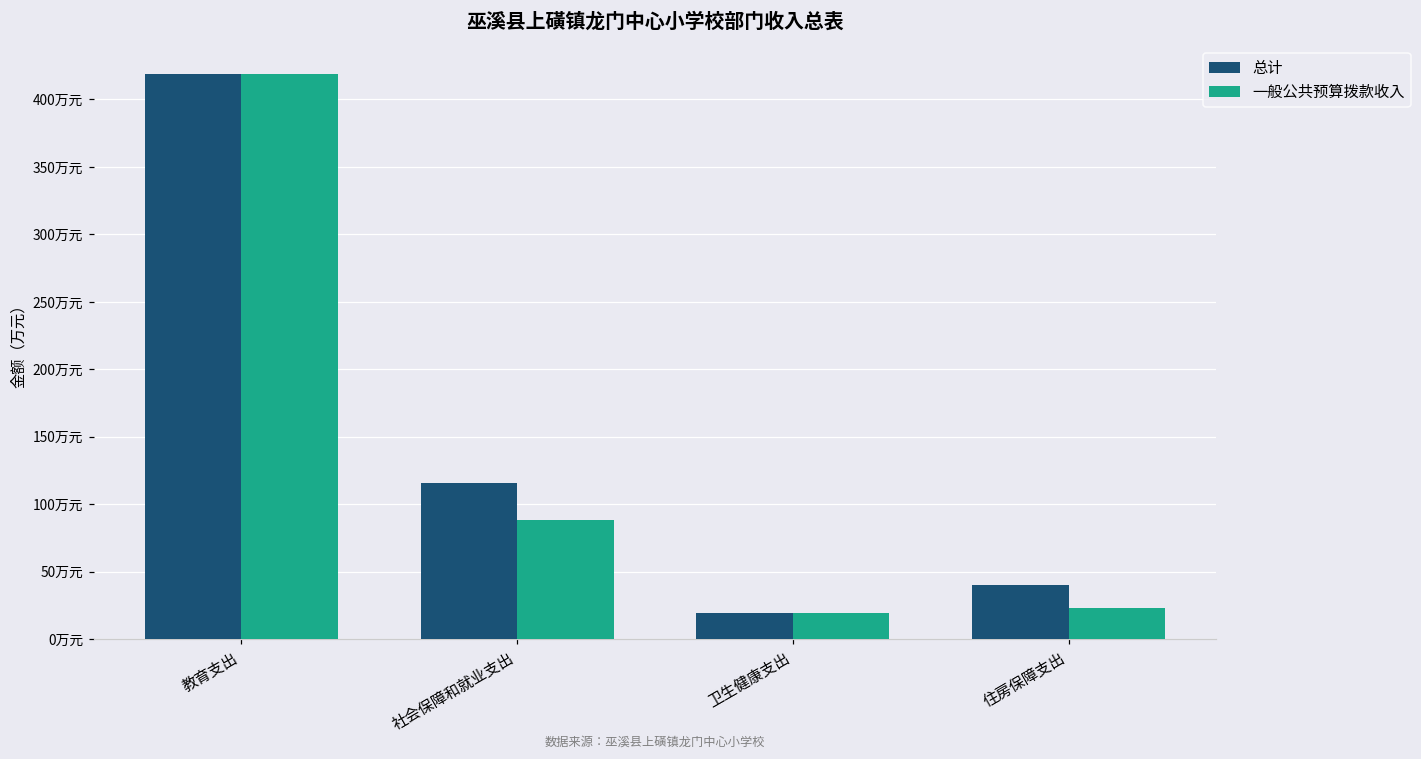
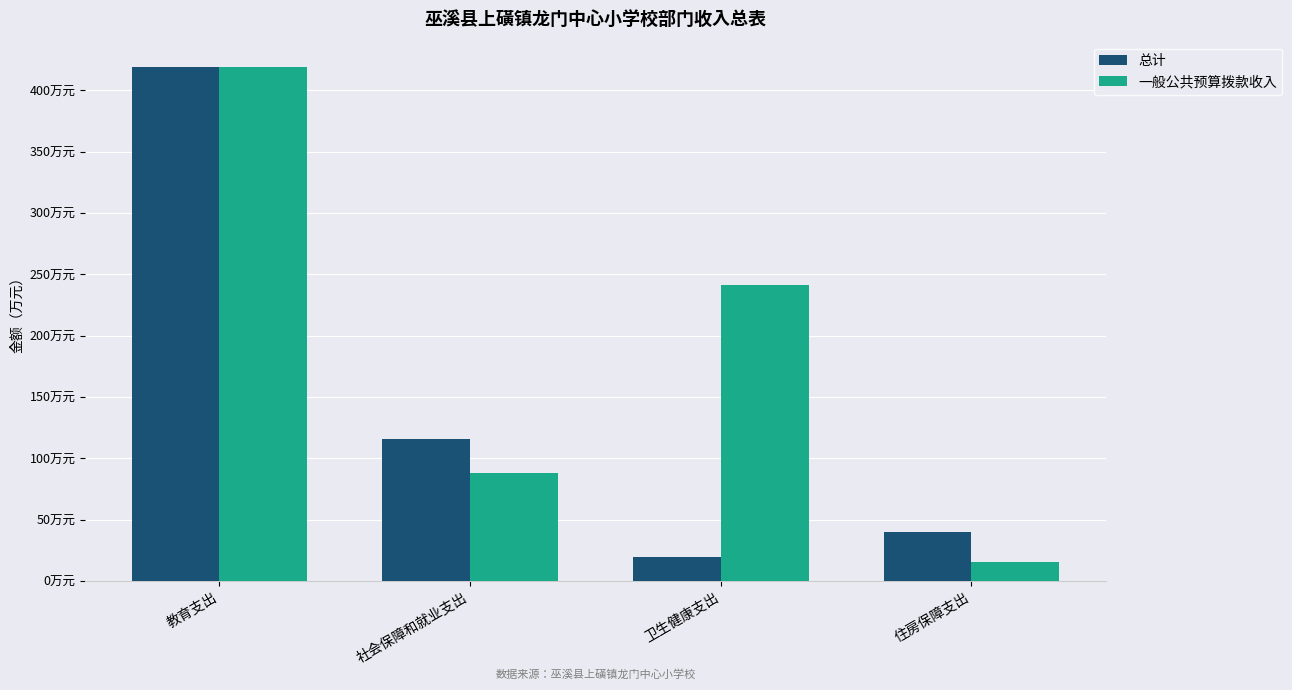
一般公共预算拨款收入, 卫生健康支出: 19万元 -> 241万元
一般公共预算拨款收入, 住房保障支出: 23万元 -> 16万元
